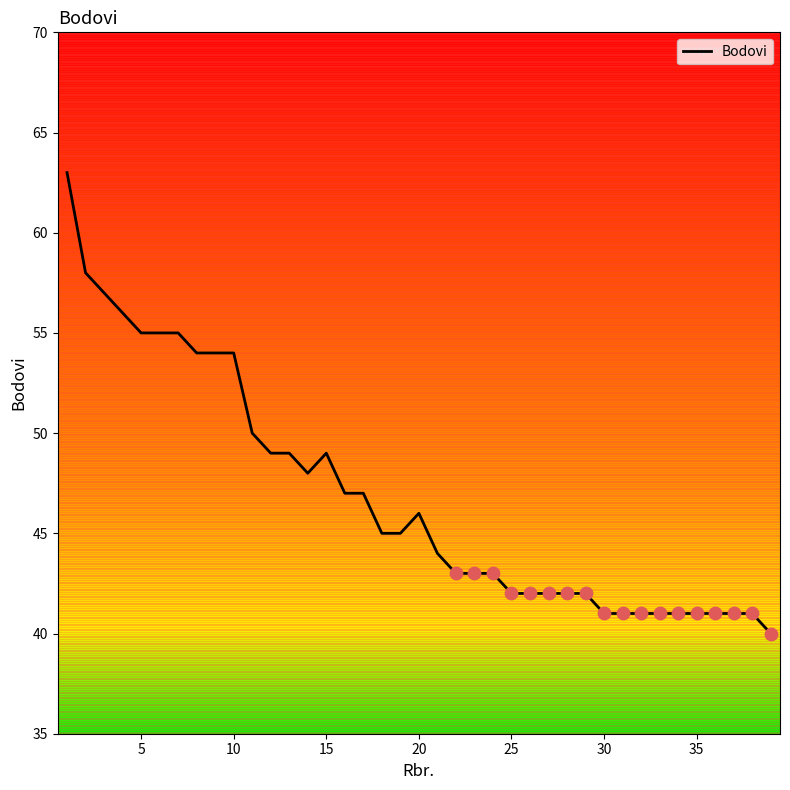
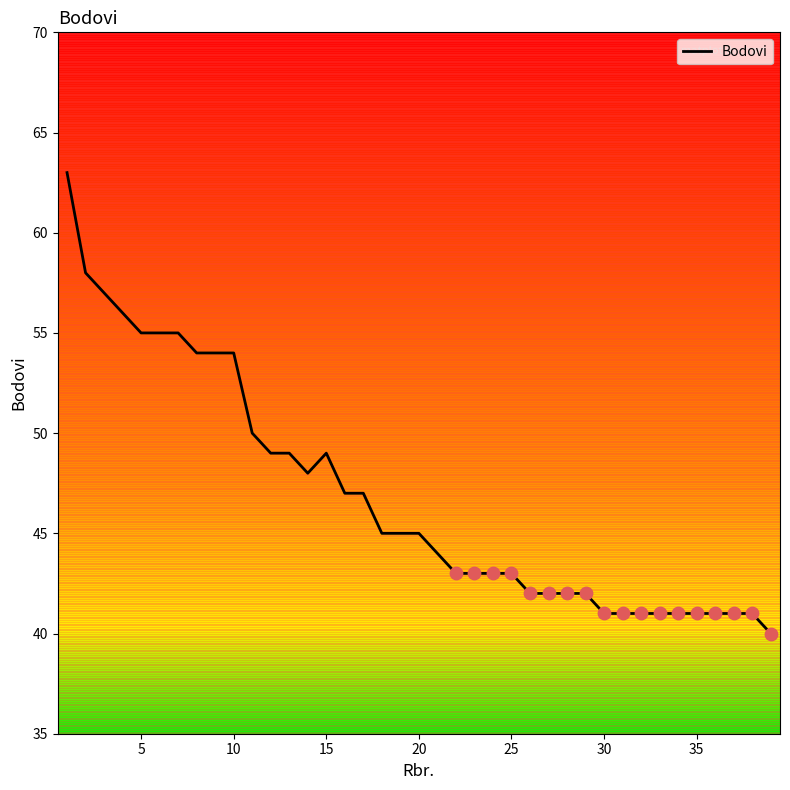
Bodovi, 20: 46 -> 45
Bodovi, 25: 42 -> 43
